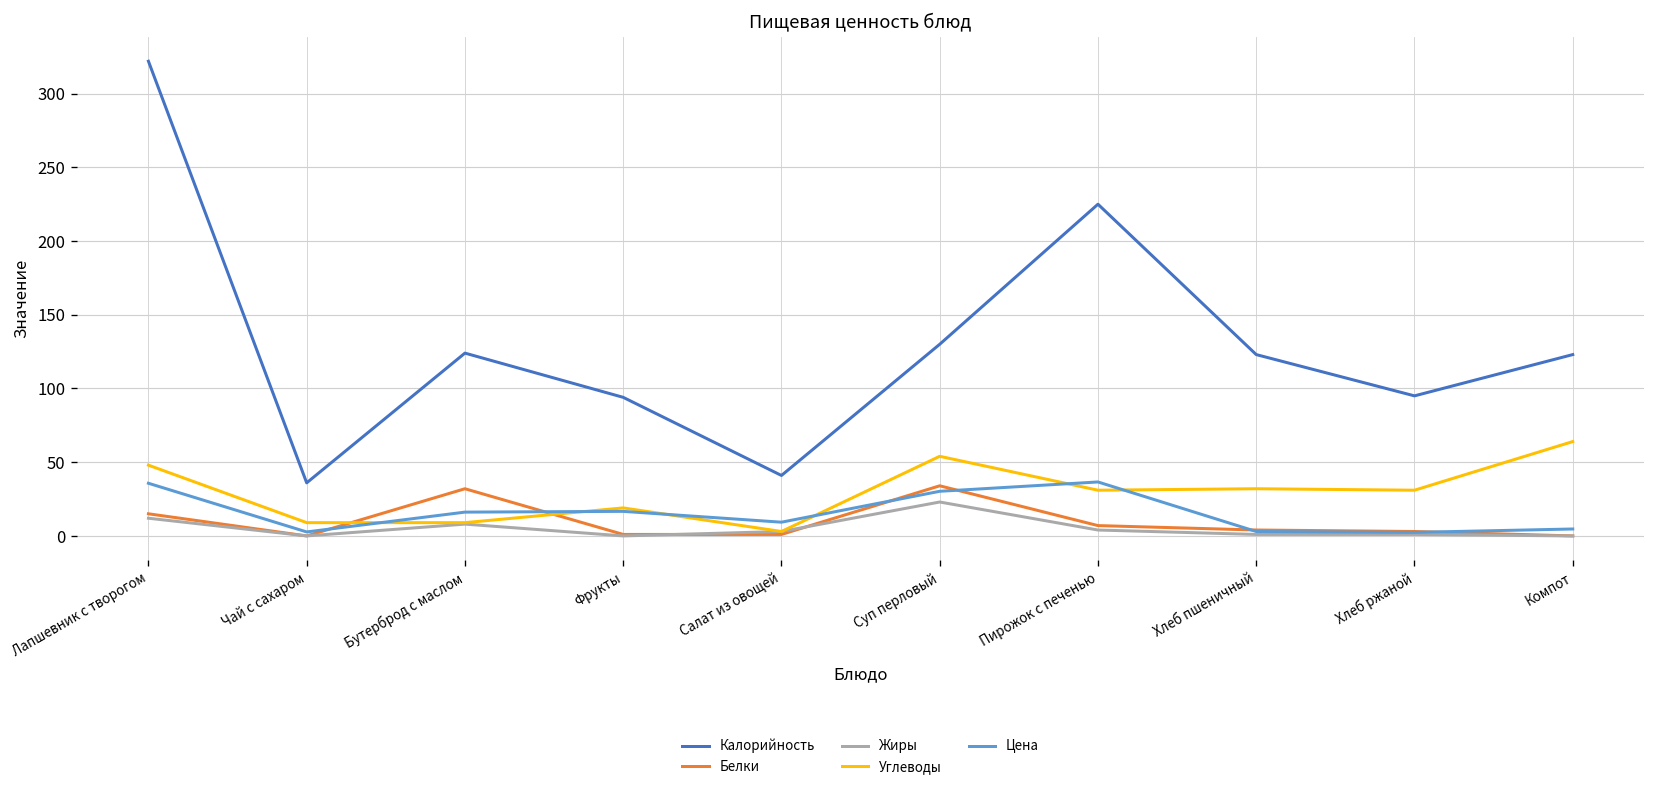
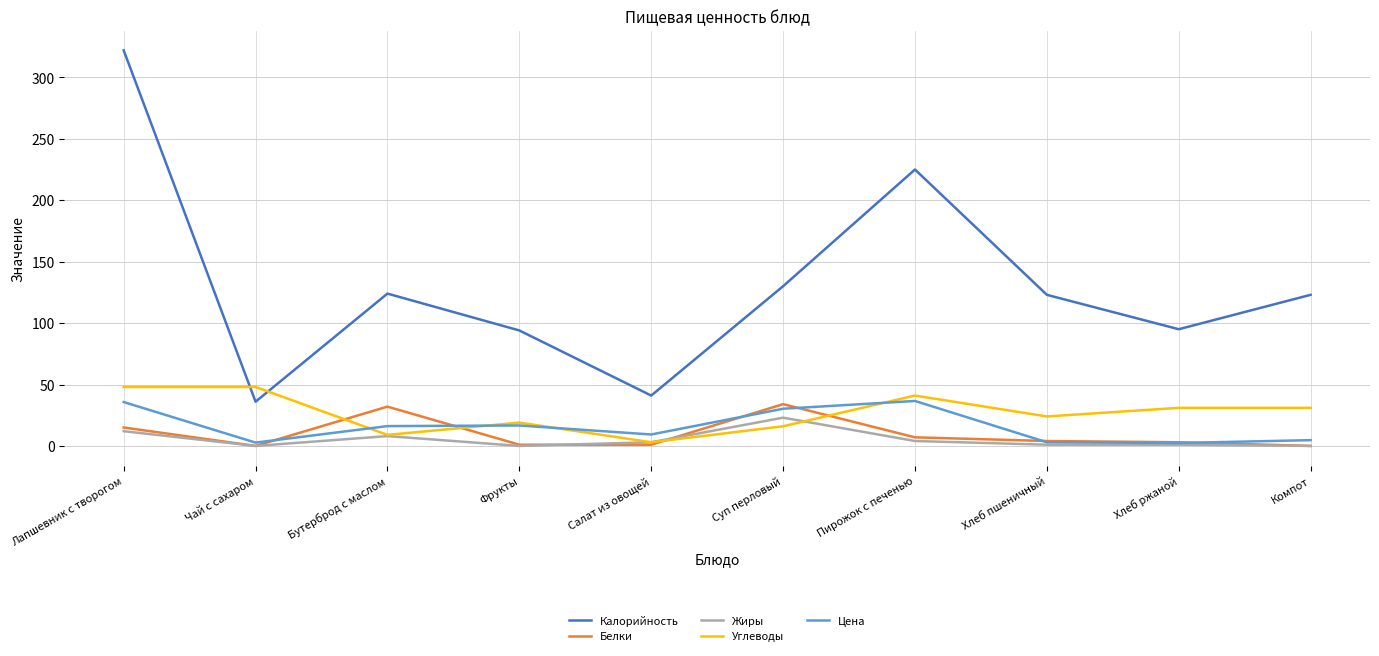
Углеводы, Чай с сахаром: 9 -> 48
Углеводы, Суп перловый: 54 -> 16
Углеводы, Пирожок с печенью: 31 -> 41
Углеводы, Хлеб пшеничный: 32 -> 24
Углеводы, Компот: 64 -> 31
